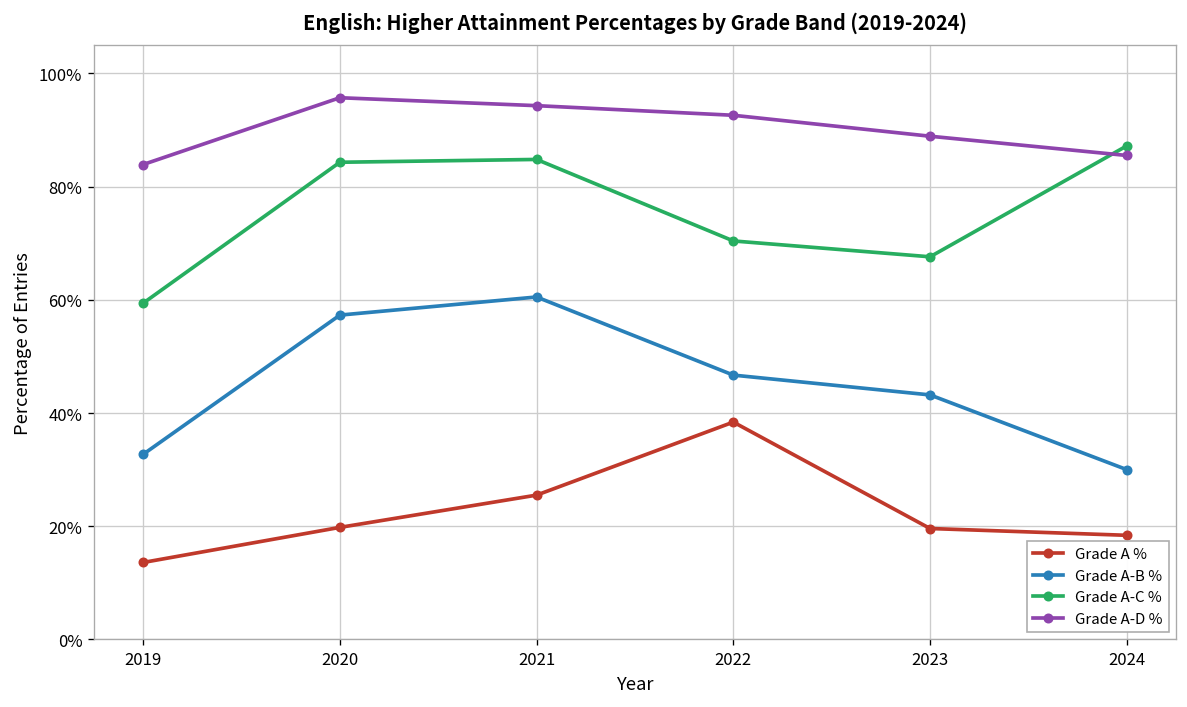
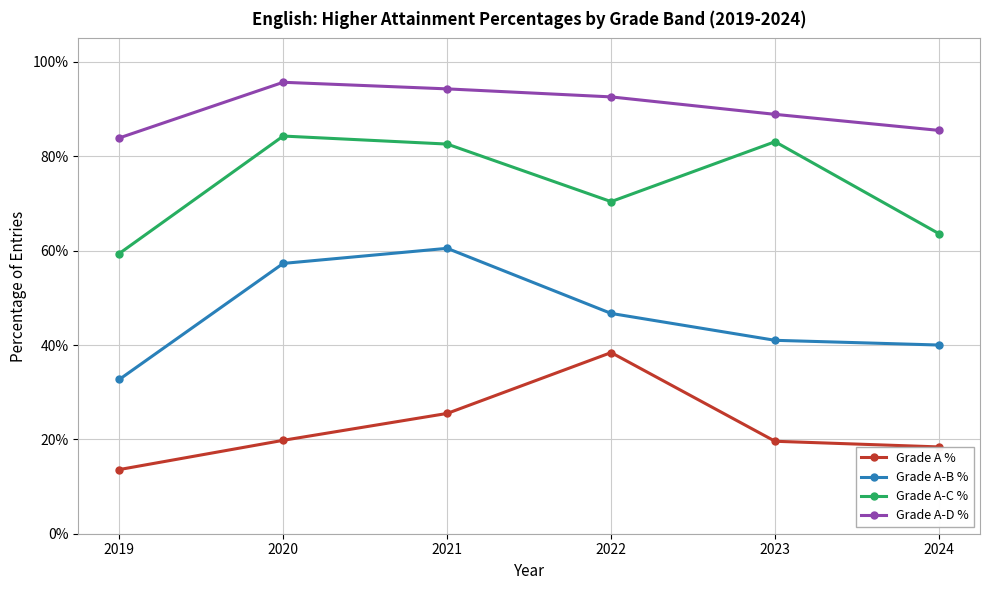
Grade A-C %, 2021: 85% -> 83%
Grade A-B %, 2023: 43% -> 41%
Grade A-C %, 2023: 68% -> 83%
Grade A-B %, 2024: 30% -> 40%
Grade A-C %, 2024: 87% -> 64%
